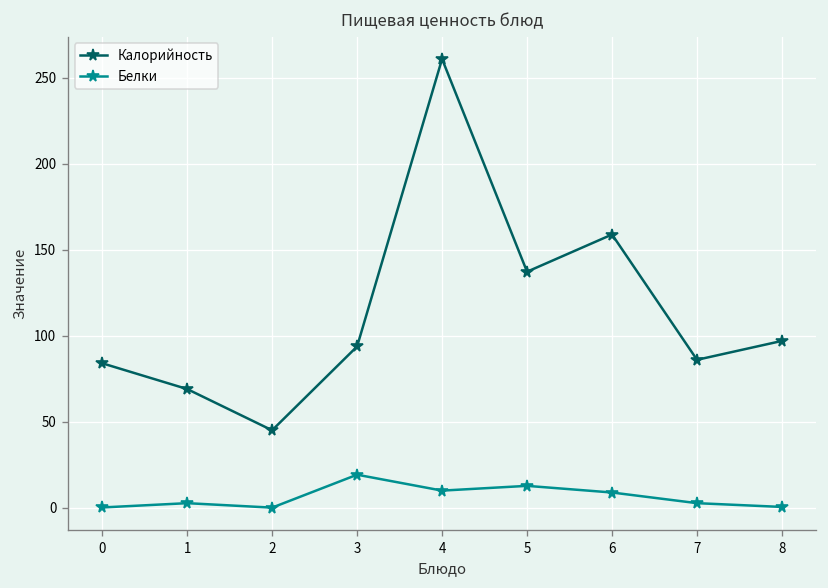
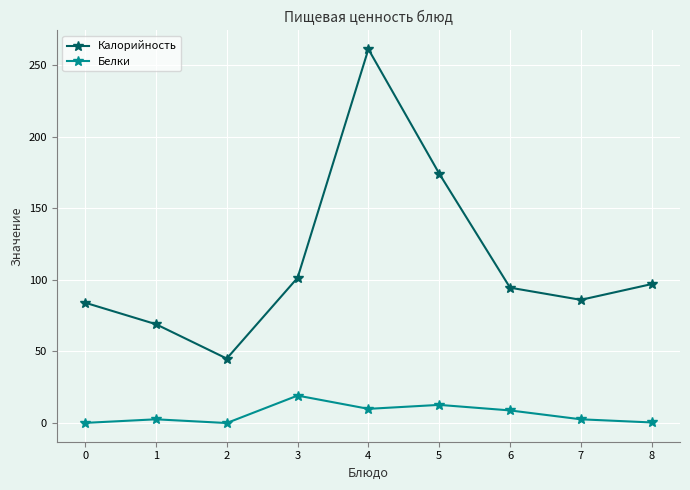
Калорийность, 3: 94 -> 101
Калорийность, 5: 137 -> 174
Калорийность, 6: 159 -> 95
